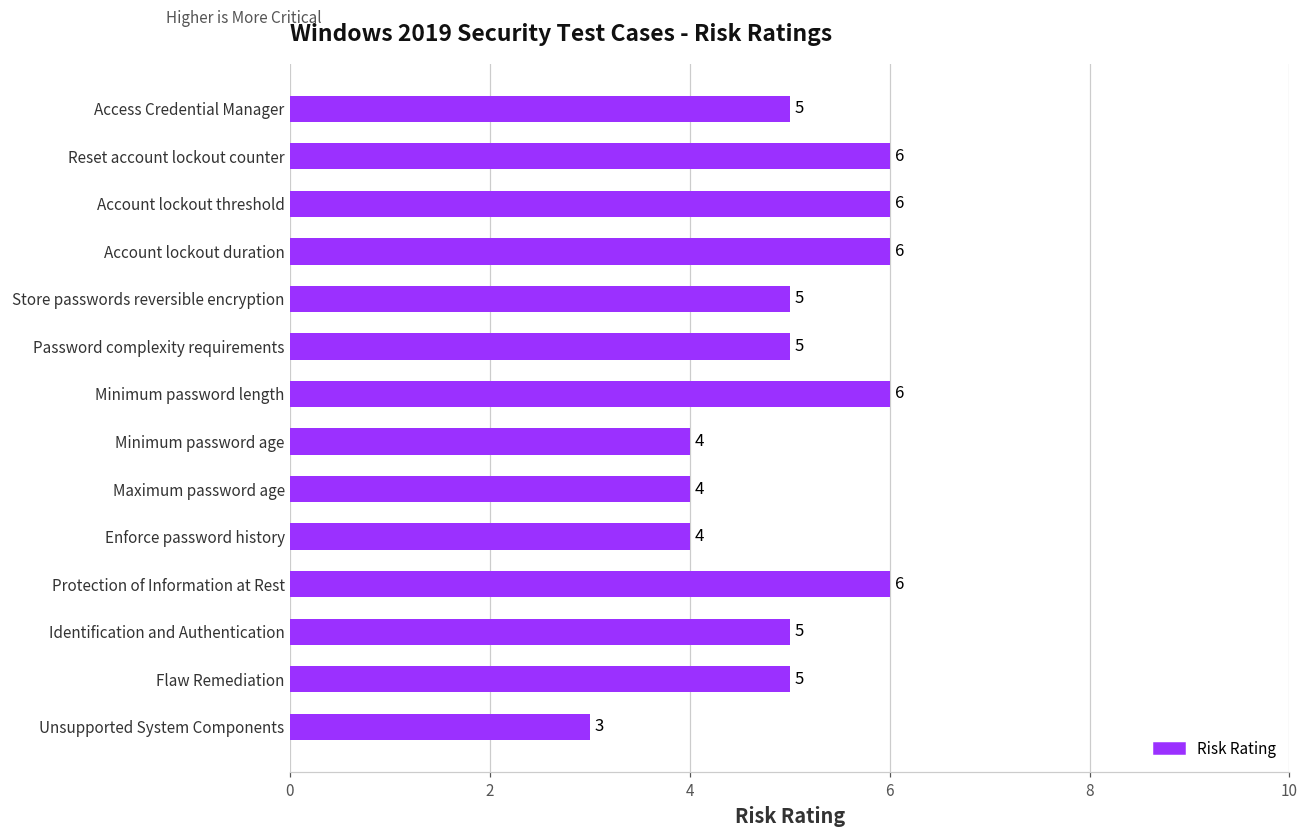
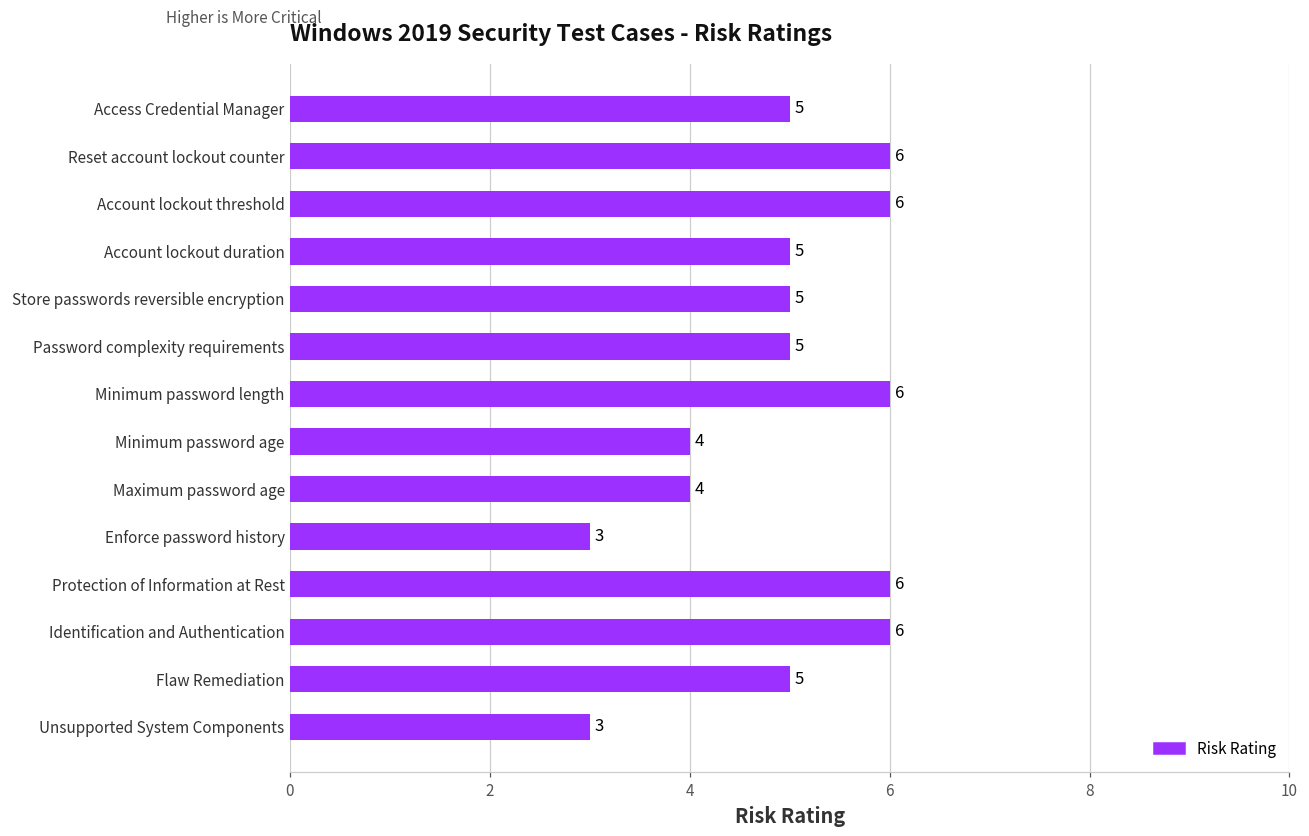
Account lockout duration: 6 -> 5
Enforce password history: 4 -> 3
Identification and Authentication: 5 -> 6
